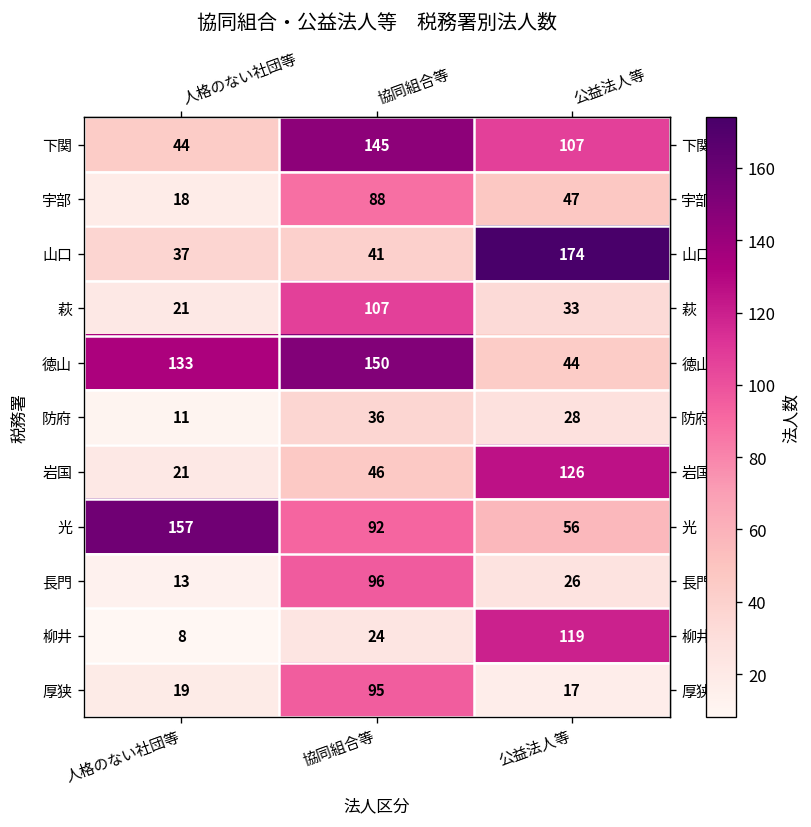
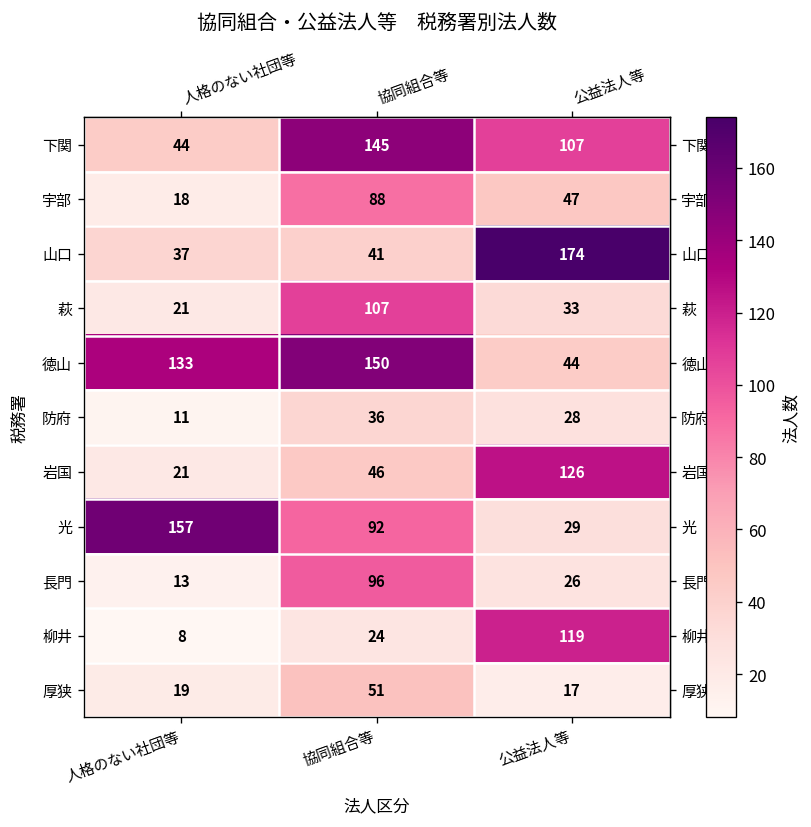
光, 公益法人等: 56 -> 29
厚狭, 協同組合等: 95 -> 51
